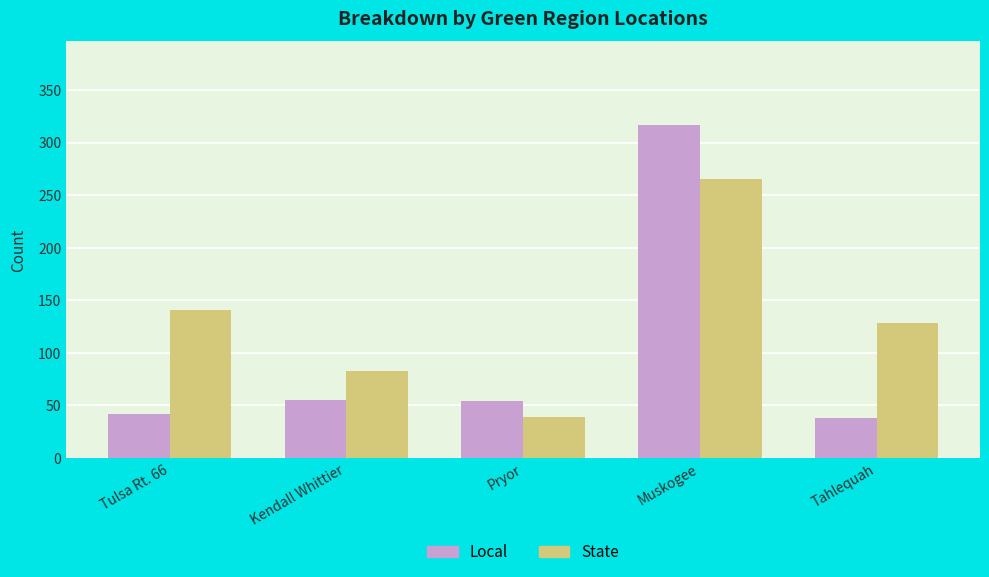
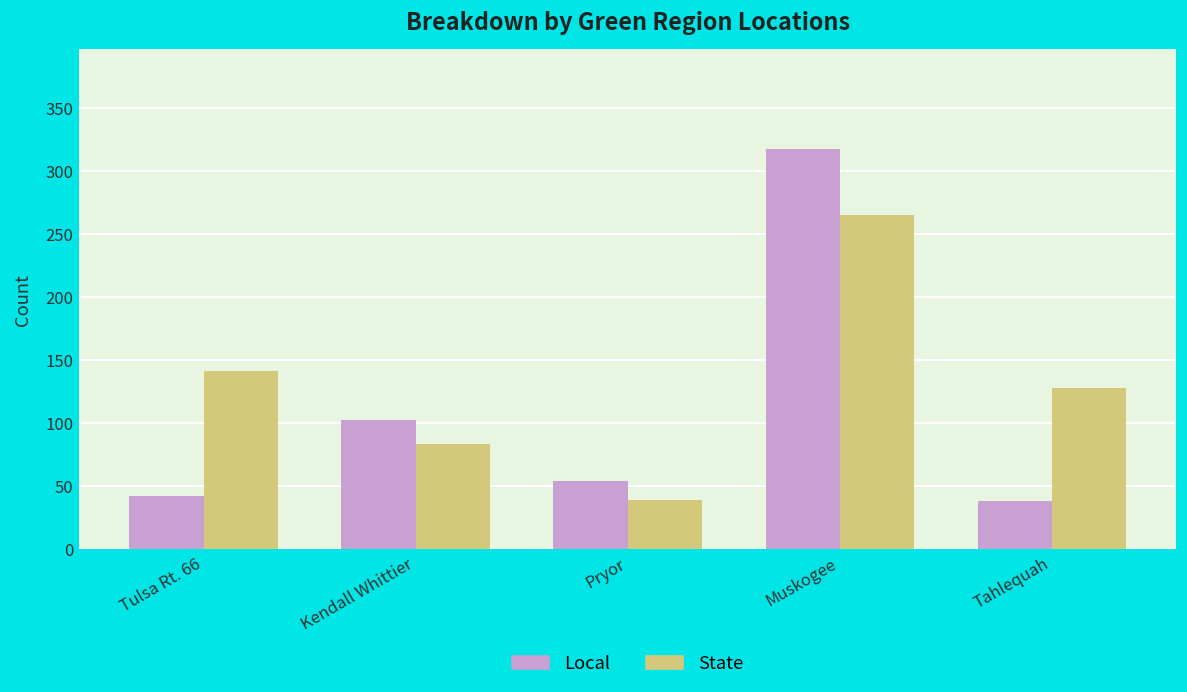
Local, Kendall Whittier: 55 -> 102
